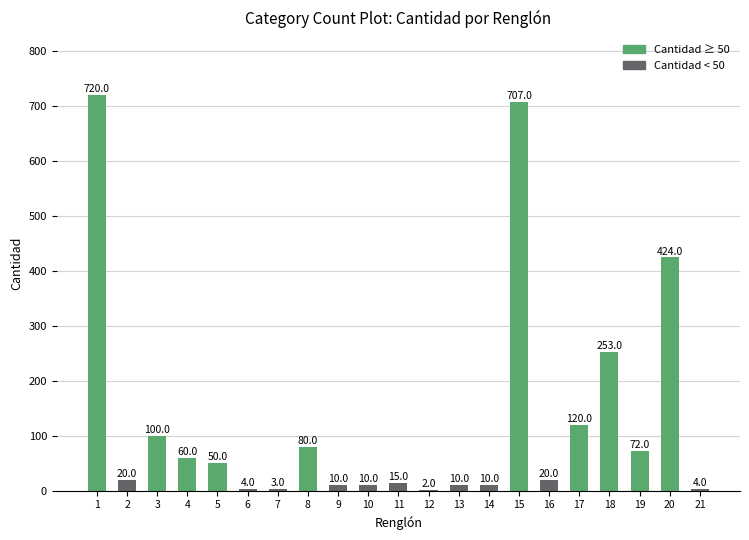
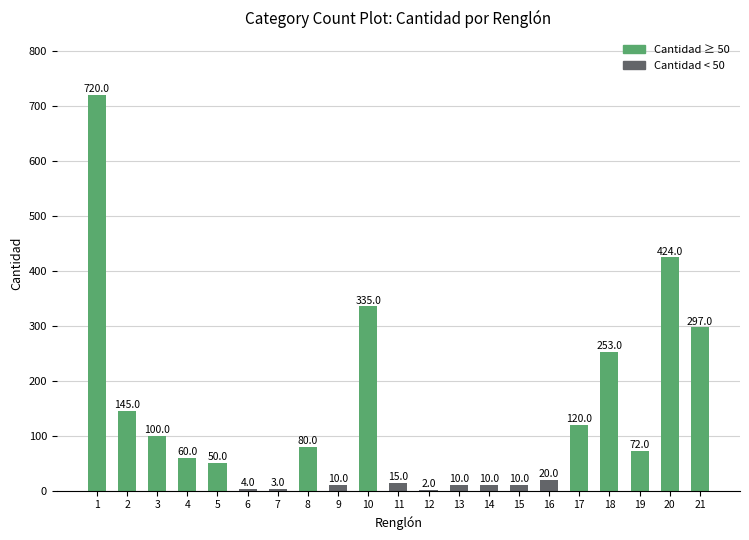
2: 20.0 -> 145.0
10: 10.0 -> 335.0
15: 707.0 -> 10.0
21: 4.0 -> 297.0
